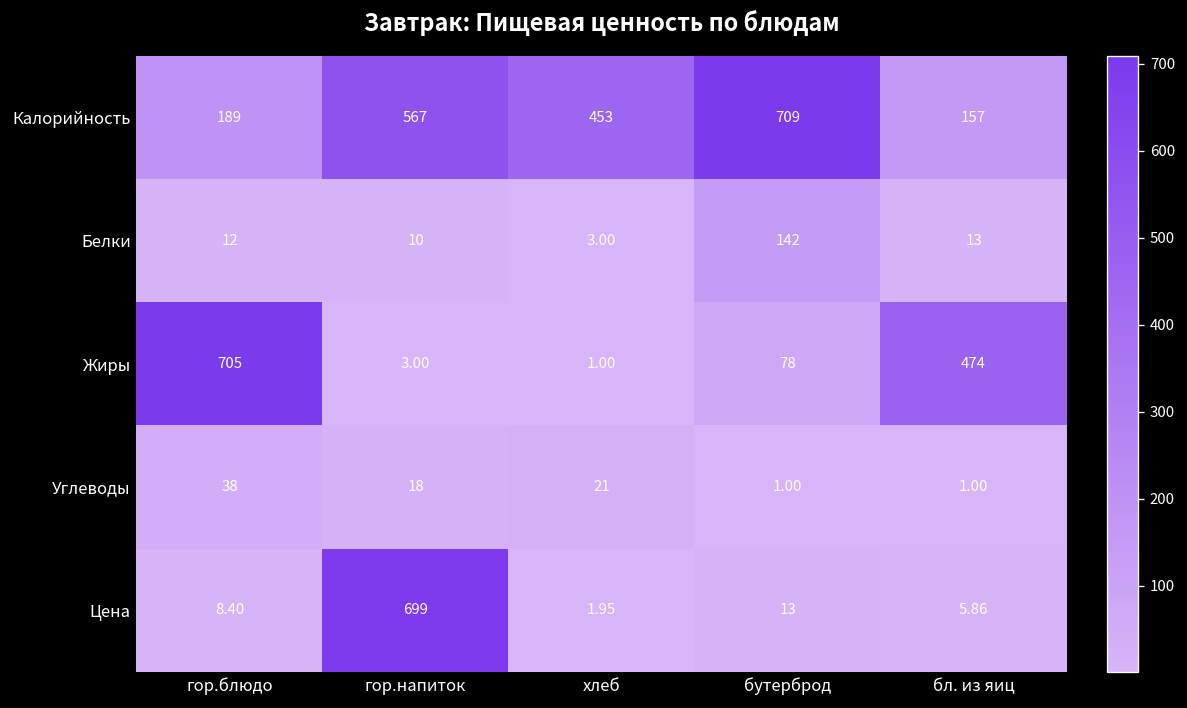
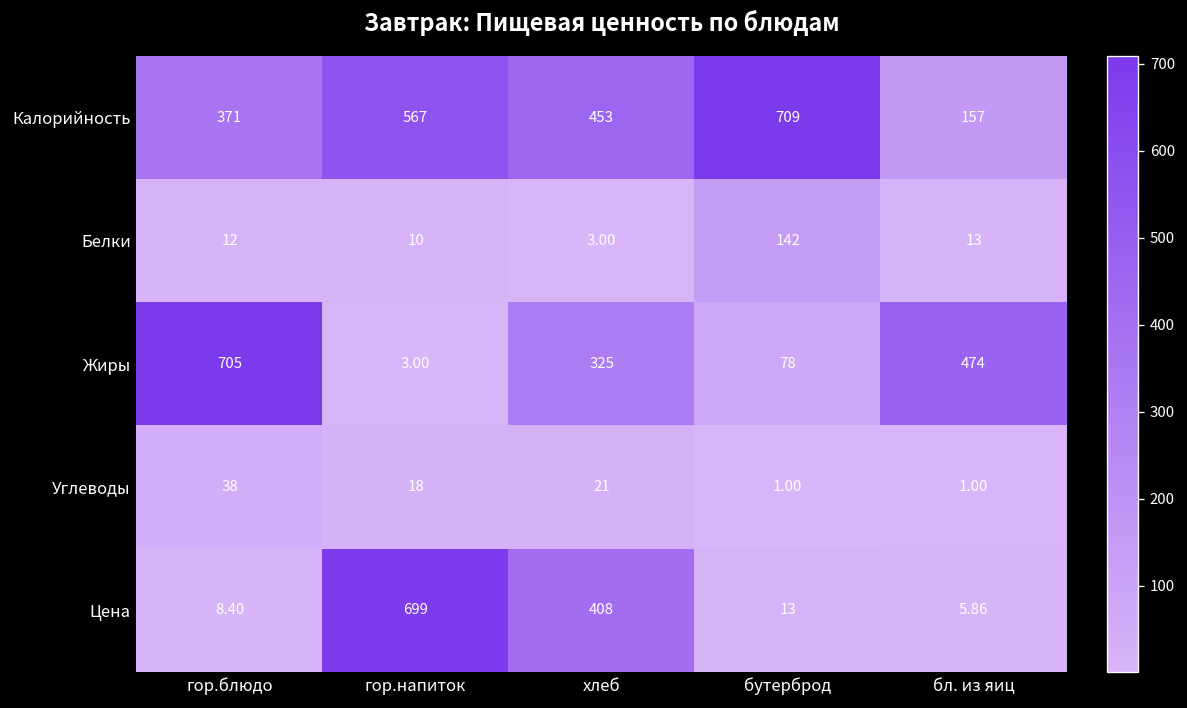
Калорийность, гор.блюдо: 189 -> 371
Жиры, хлеб: 1.00 -> 325
Цена, хлеб: 1.95 -> 408
